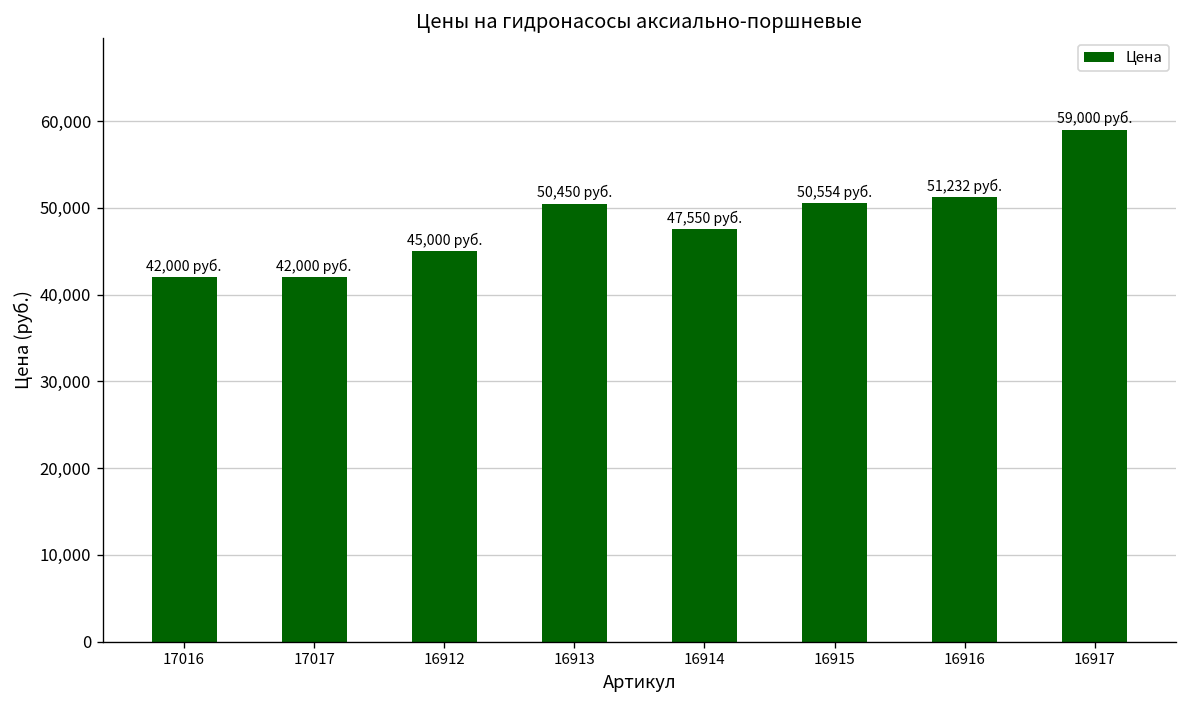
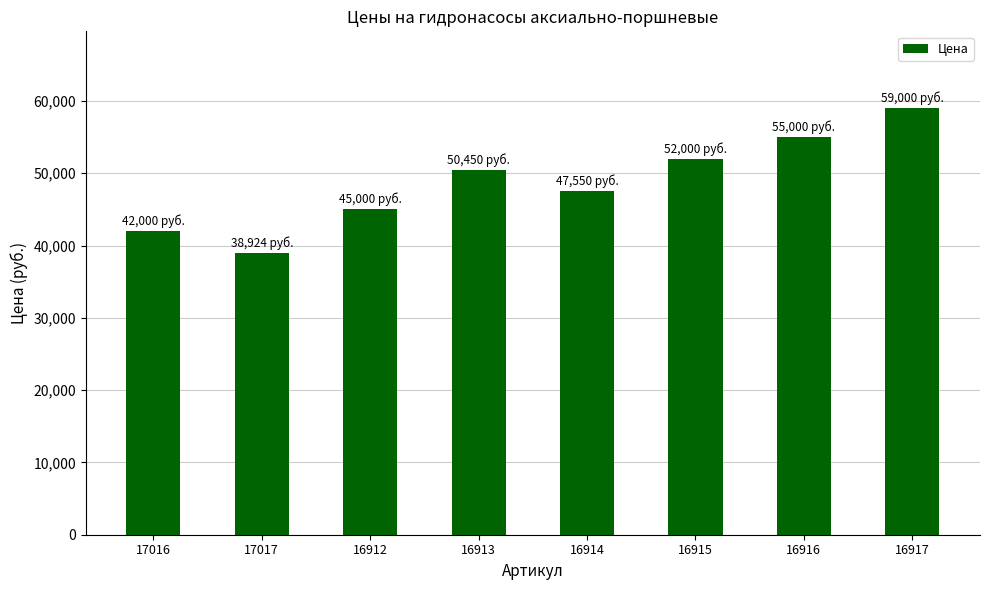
17017: 42,000 -> 38,924
16915: 50,554 -> 52,000
16916: 51,232 -> 55,000
